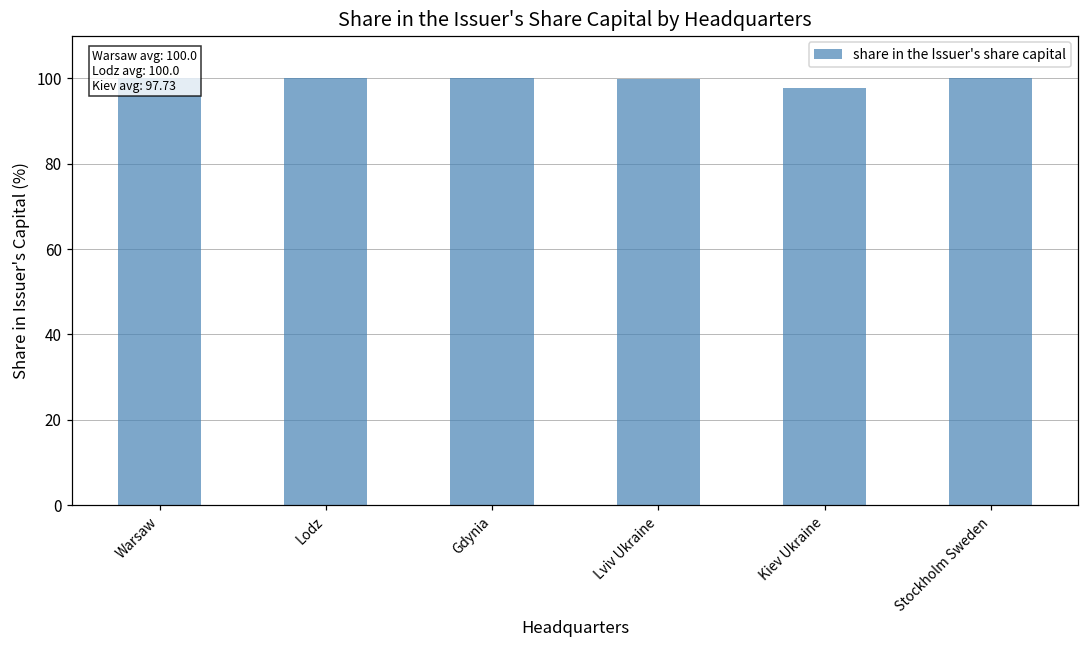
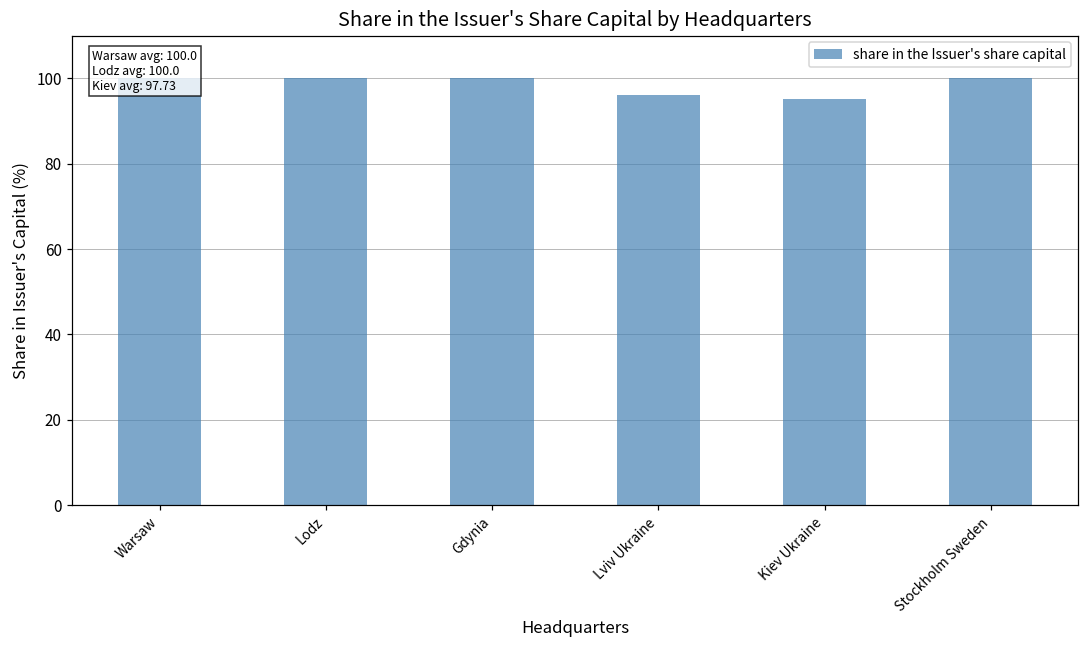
Lviv Ukraine: 100 -> 96
Kiev Ukraine: 98 -> 95
